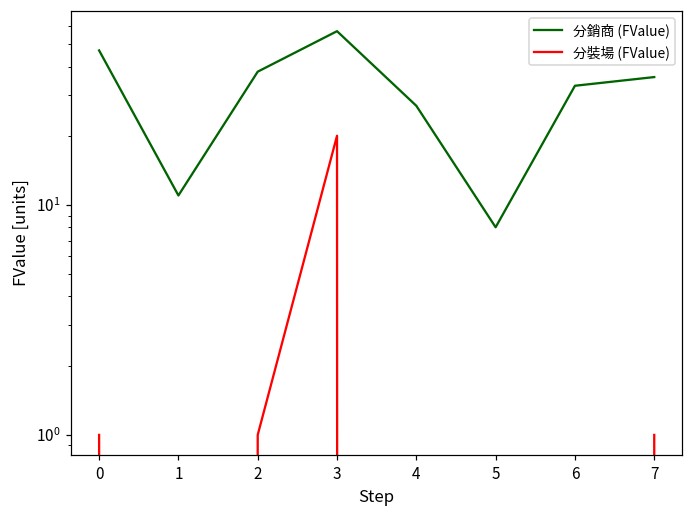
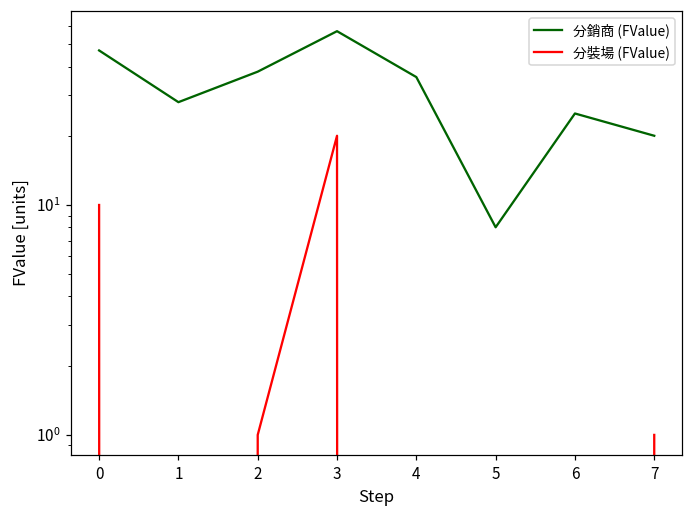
分裝場 (FValue), 0: 1 -> 10
分銷商 (FValue), 1: 11 -> 28
分銷商 (FValue), 4: 27 -> 36
分銷商 (FValue), 6: 33 -> 25
分銷商 (FValue), 7: 36 -> 20
